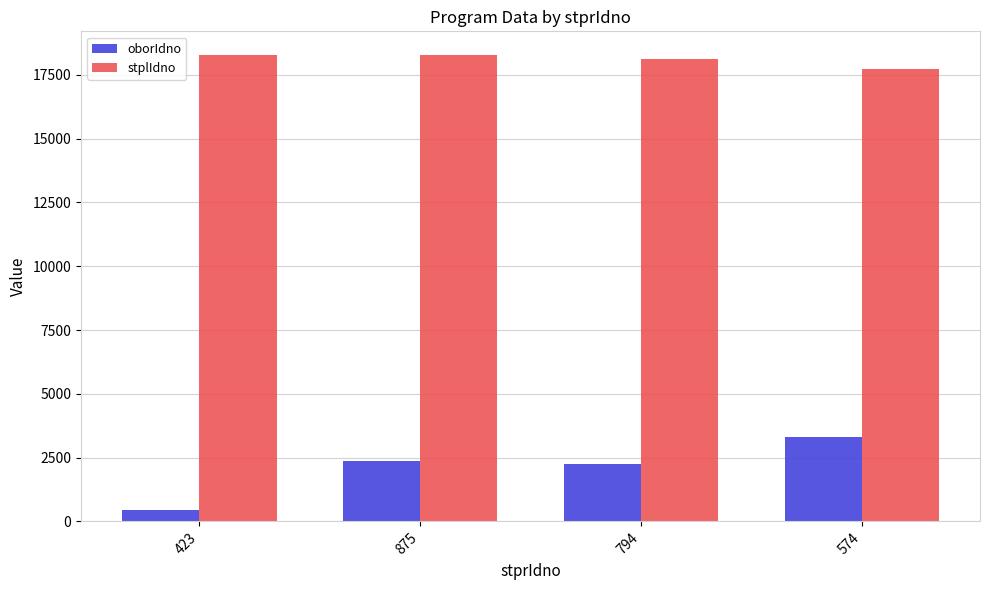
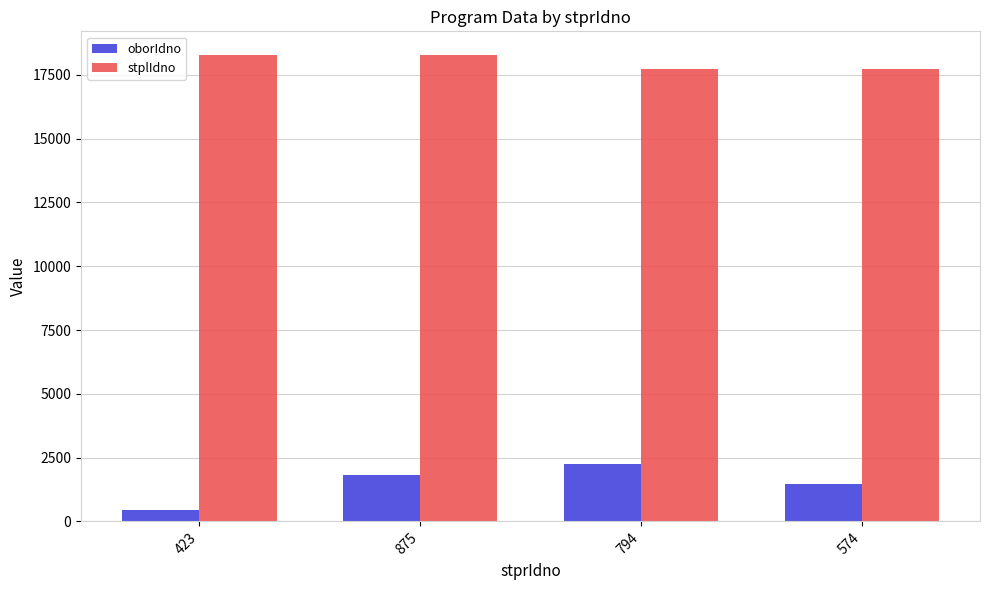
oborIdno, 875: 2400 -> 1800
stplIdno, 794: 18100 -> 17700
oborIdno, 574: 3300 -> 1500
